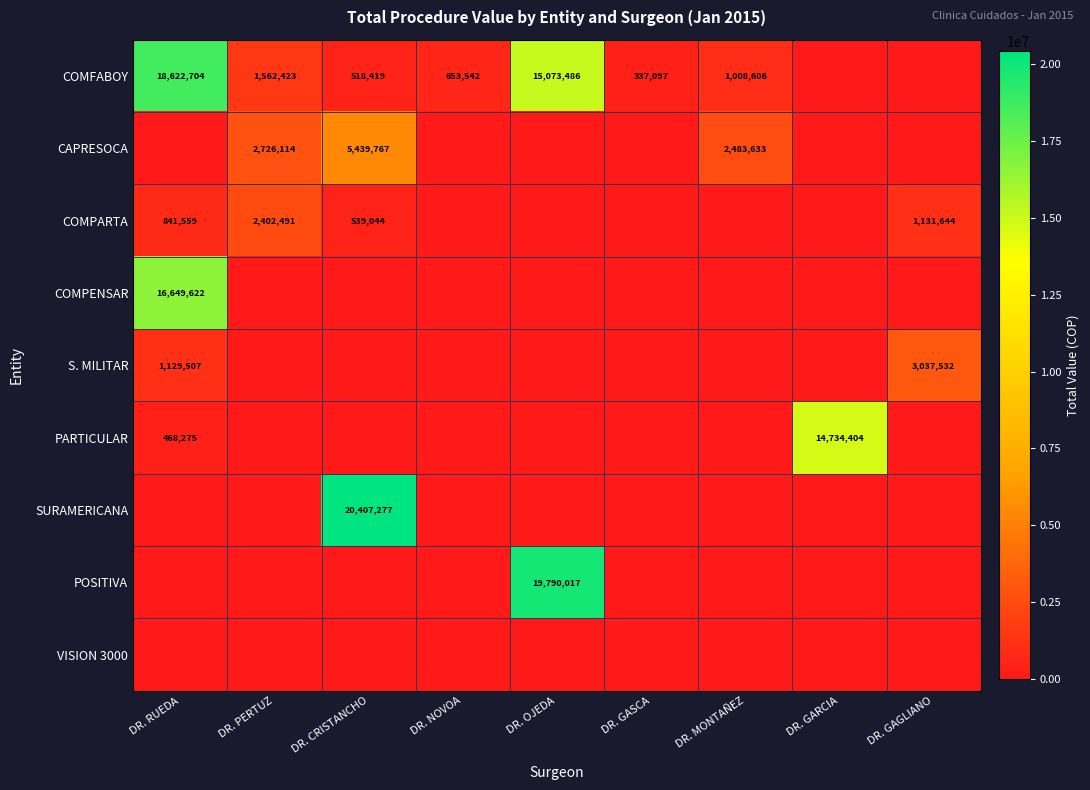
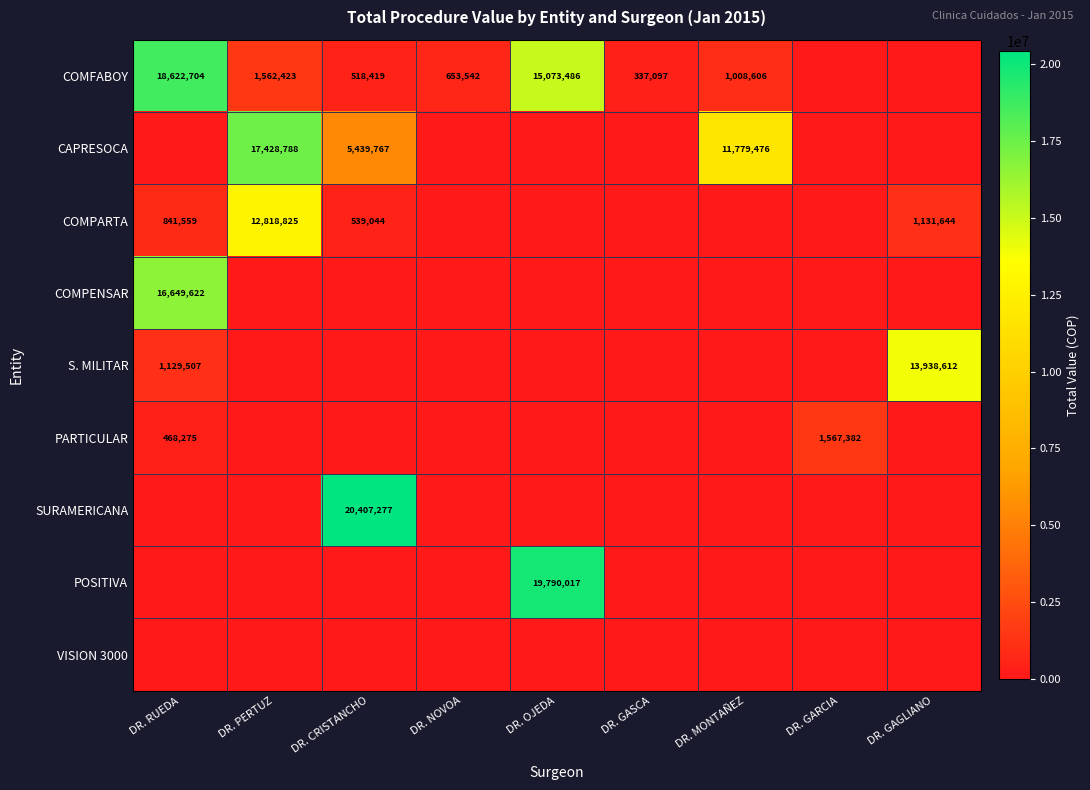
CAPRESOCA, DR. PERTUZ: 2,726,114 -> 17,428,788
CAPRESOCA, DR. MONTAÑEZ: 2,483,633 -> 11,779,476
COMPARTA, DR. PERTUZ: 2,402,491 -> 12,818,825
S. MILITAR, DR. GAGLIANO: 3,037,532 -> 13,938,612
PARTICULAR, DR. GARCIA: 14,734,404 -> 1,567,382
